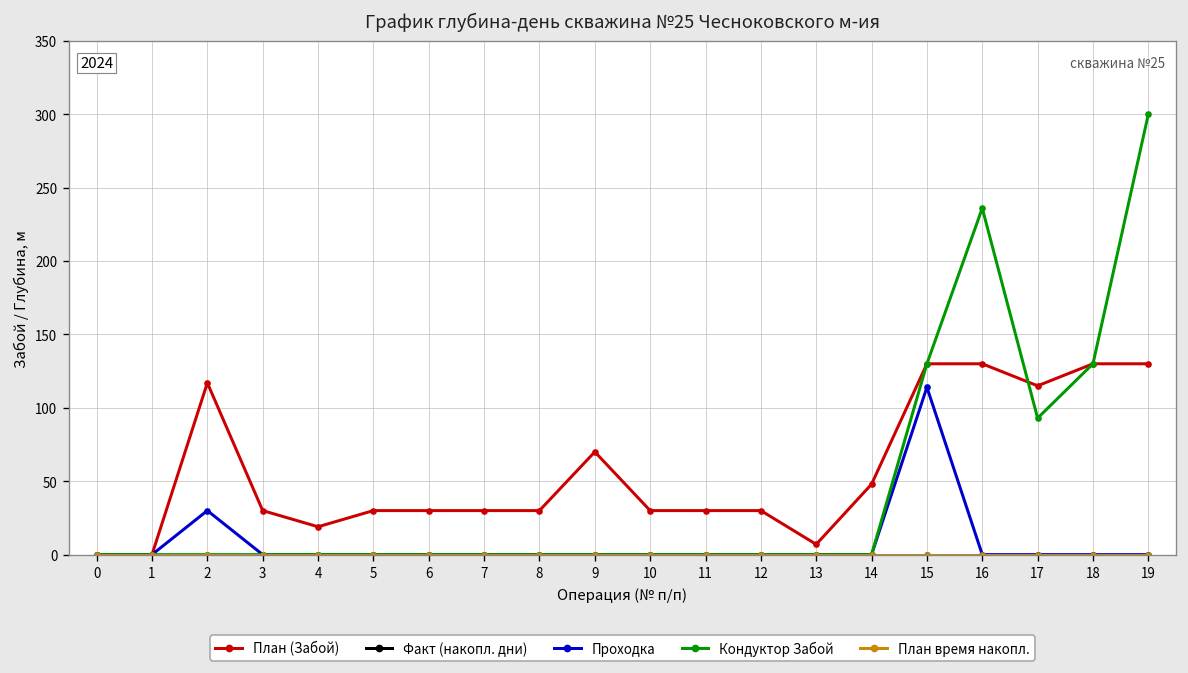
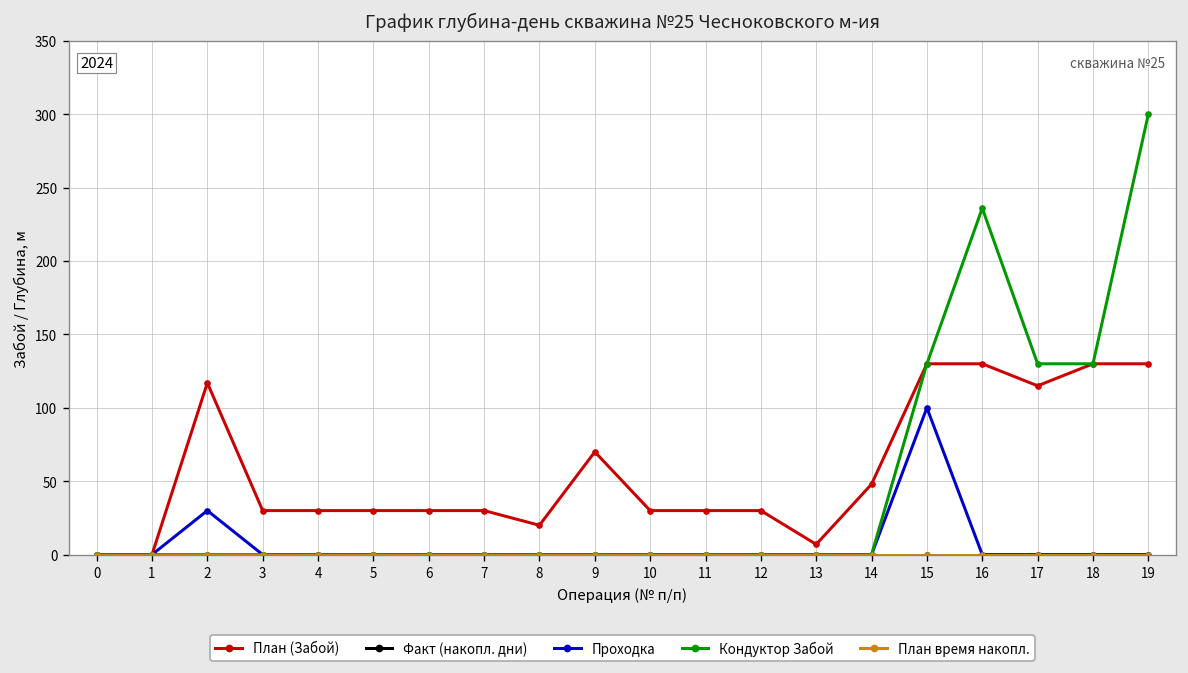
План (Забой), 4: 19 -> 30
План (Забой), 8: 30 -> 20
Проходка, 15: 114 -> 100
Кондуктор Забой, 17: 93 -> 130
